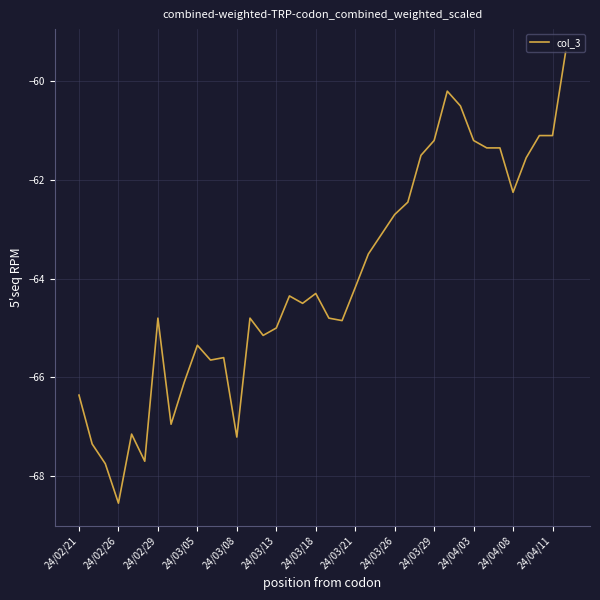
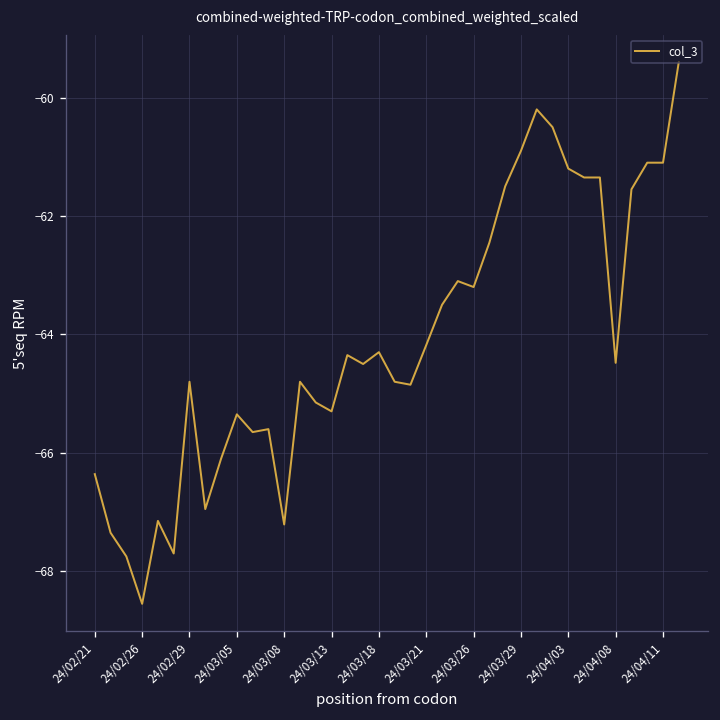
24/03/13: -65.0 -> -65.3
24/03/26: -62.7 -> -63.2
24/03/29: -61.2 -> -60.9
24/04/08: -62.3 -> -64.5
